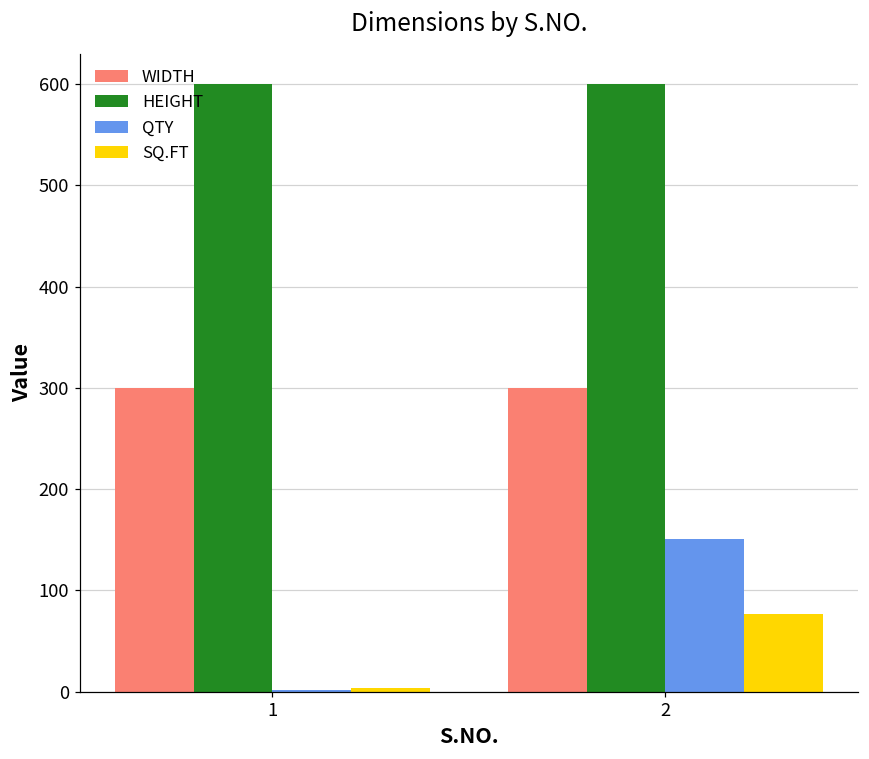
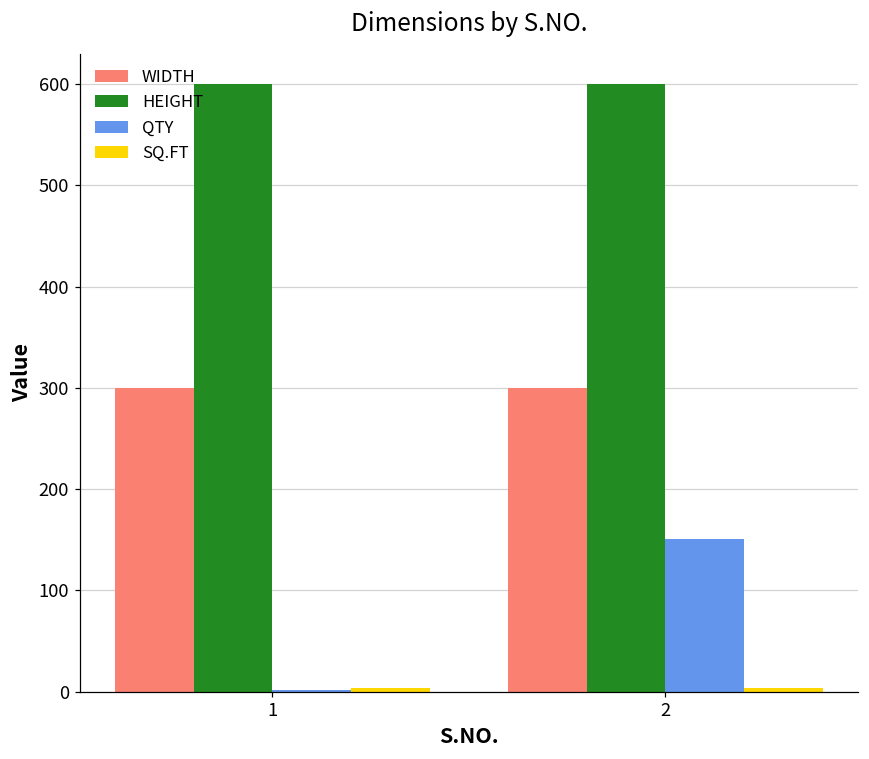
SQ.FT, 2: 80 -> 0
